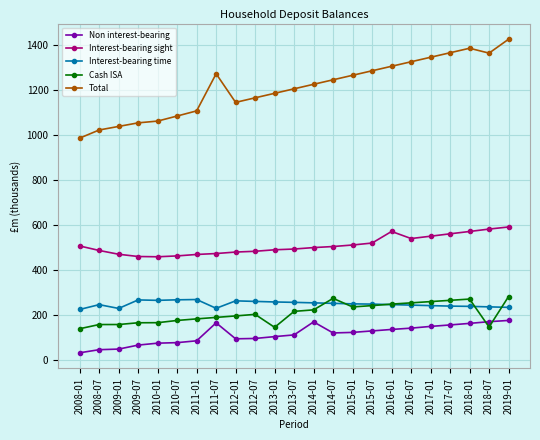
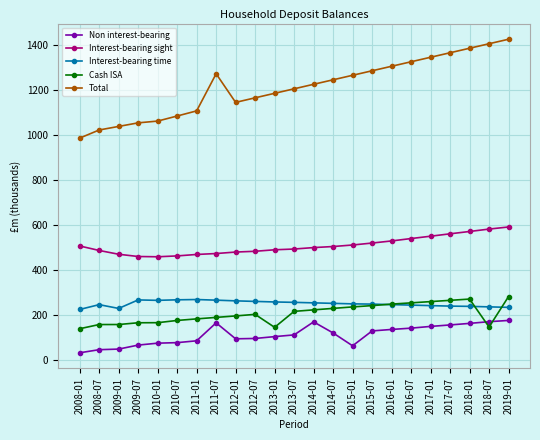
Interest-bearing time, 2011-07: 230 -> 270
Cash ISA, 2014-07: 270 -> 230
Non interest-bearing, 2015-01: 120 -> 60
Interest-bearing sight, 2016-01: 570 -> 530
Total, 2018-07: 1360 -> 1400
